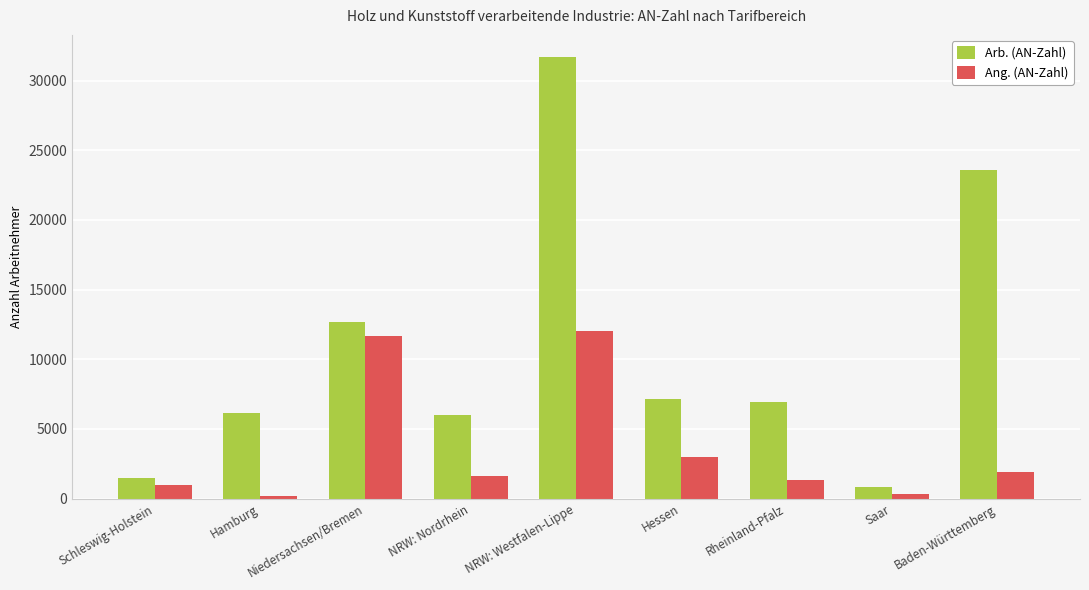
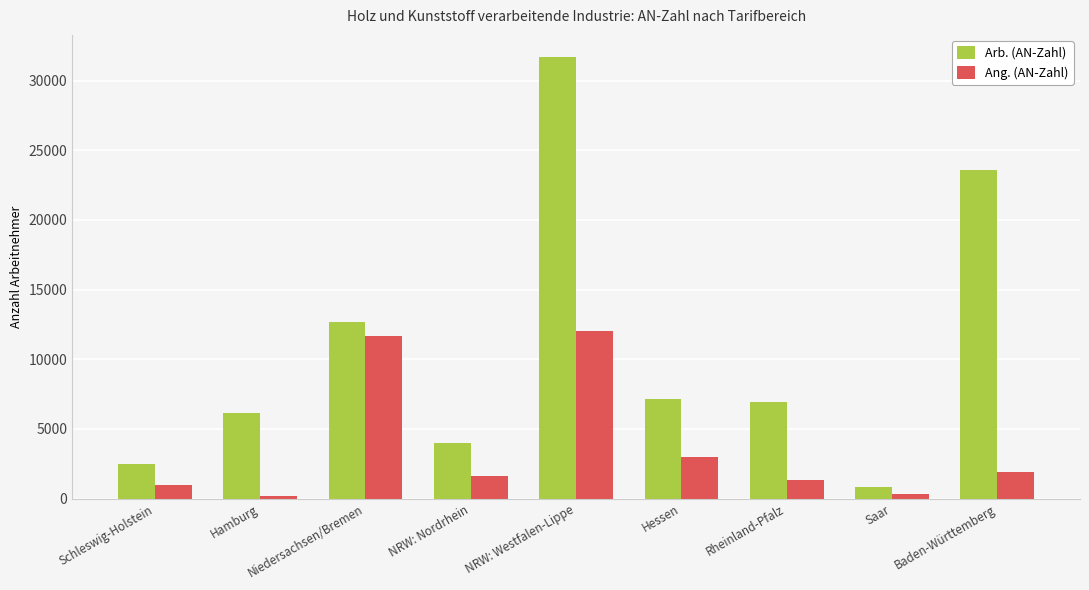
Arb. (AN-Zahl), Schleswig-Holstein: 1500 -> 2500
Arb. (AN-Zahl), NRW: Nordrhein: 6000 -> 4000
